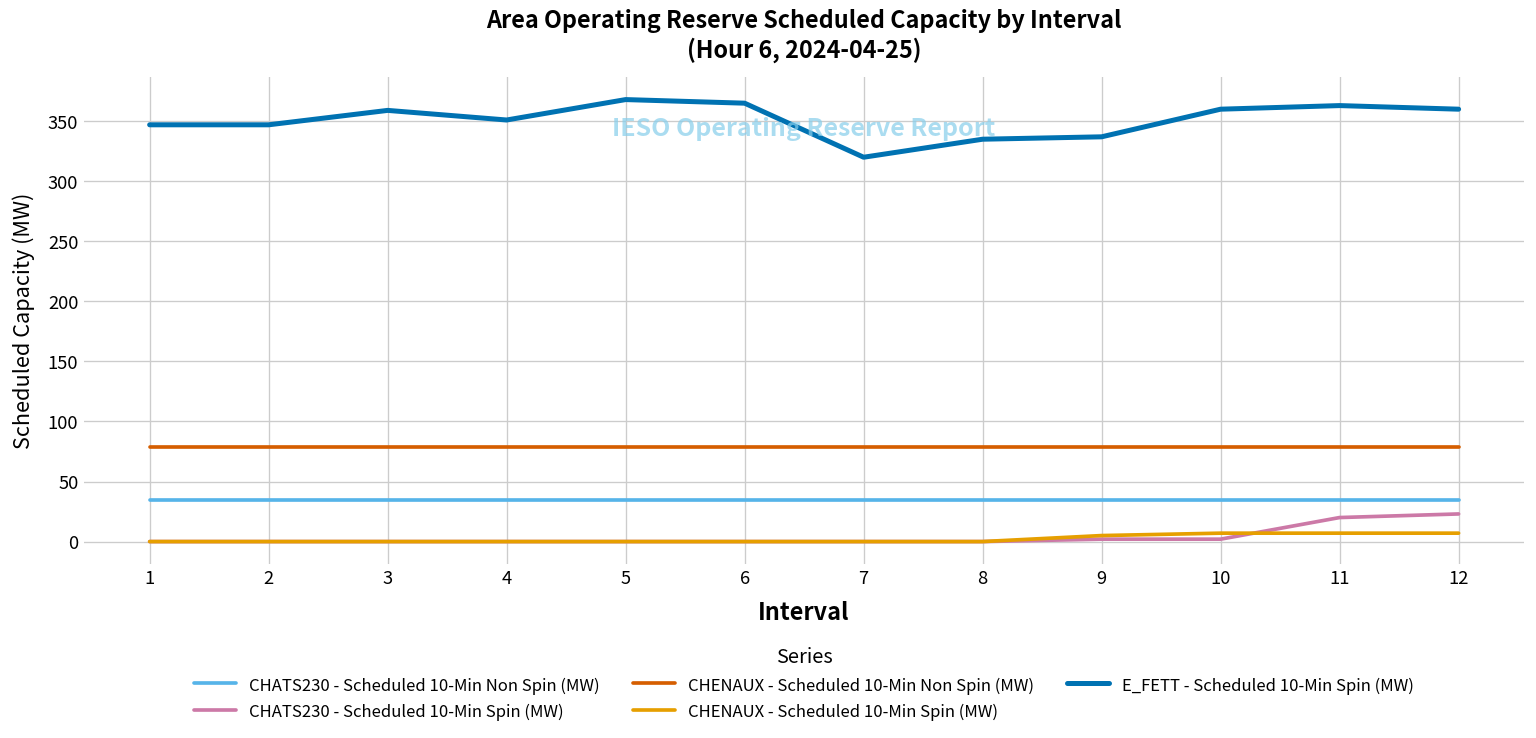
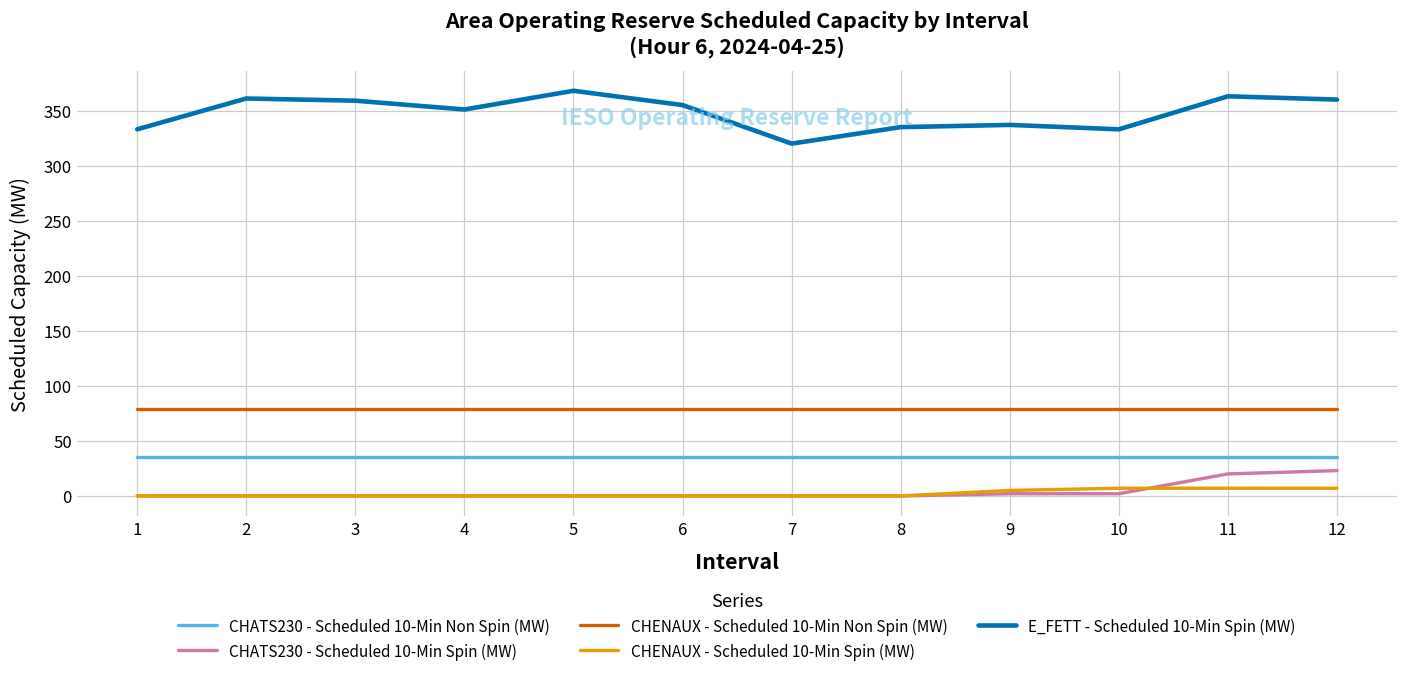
E_FETT - Scheduled 10-Min Spin (MW), 1: 347 -> 333
E_FETT - Scheduled 10-Min Spin (MW), 2: 347 -> 361
E_FETT - Scheduled 10-Min Spin (MW), 6: 365 -> 355
E_FETT - Scheduled 10-Min Spin (MW), 10: 360 -> 333
